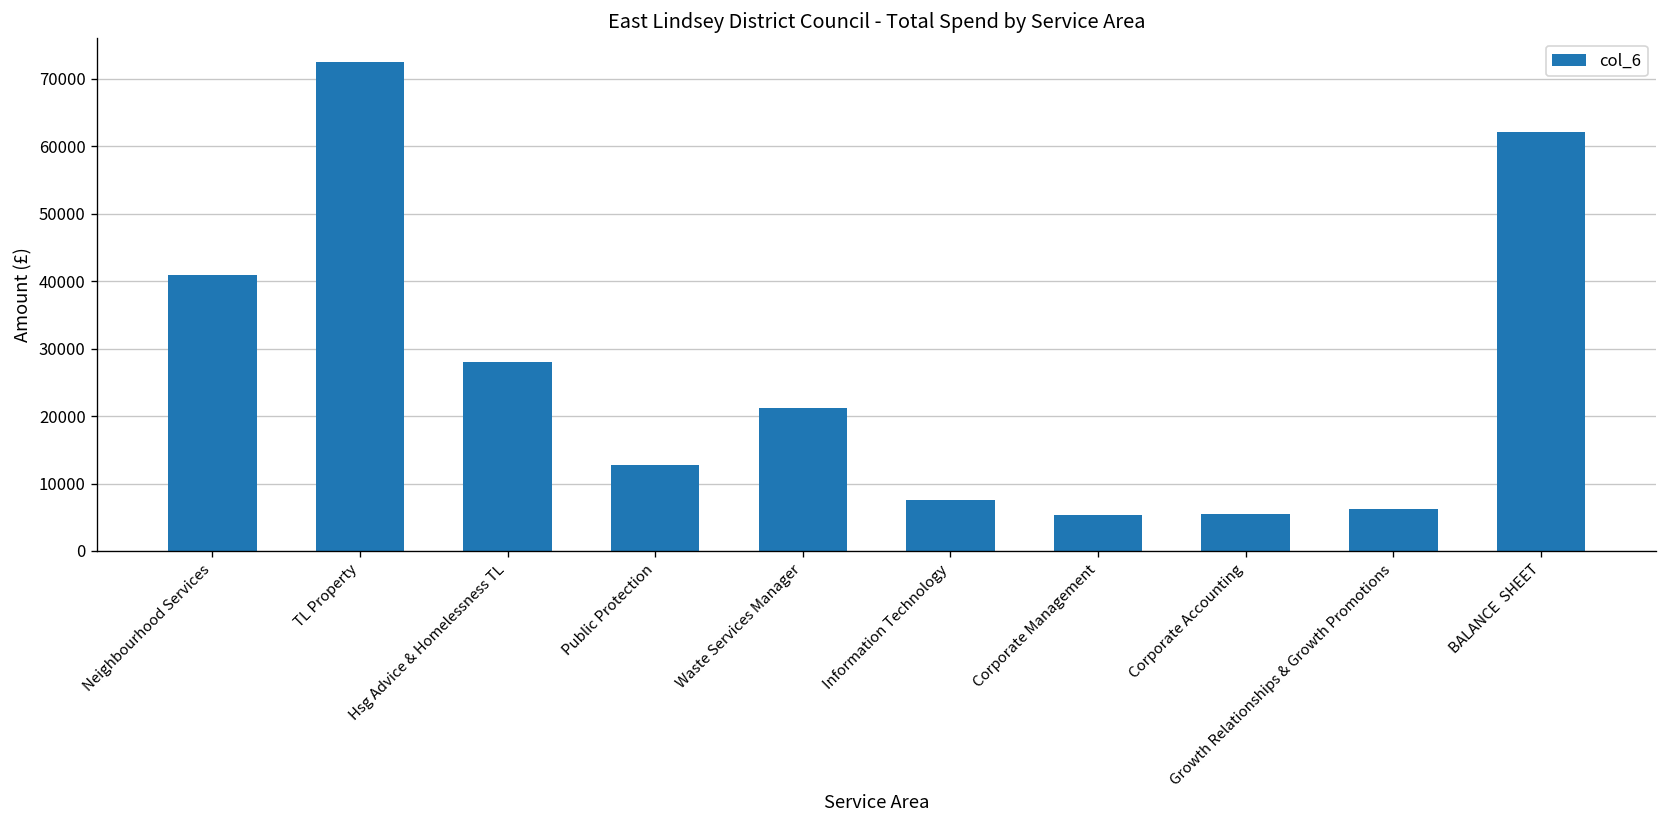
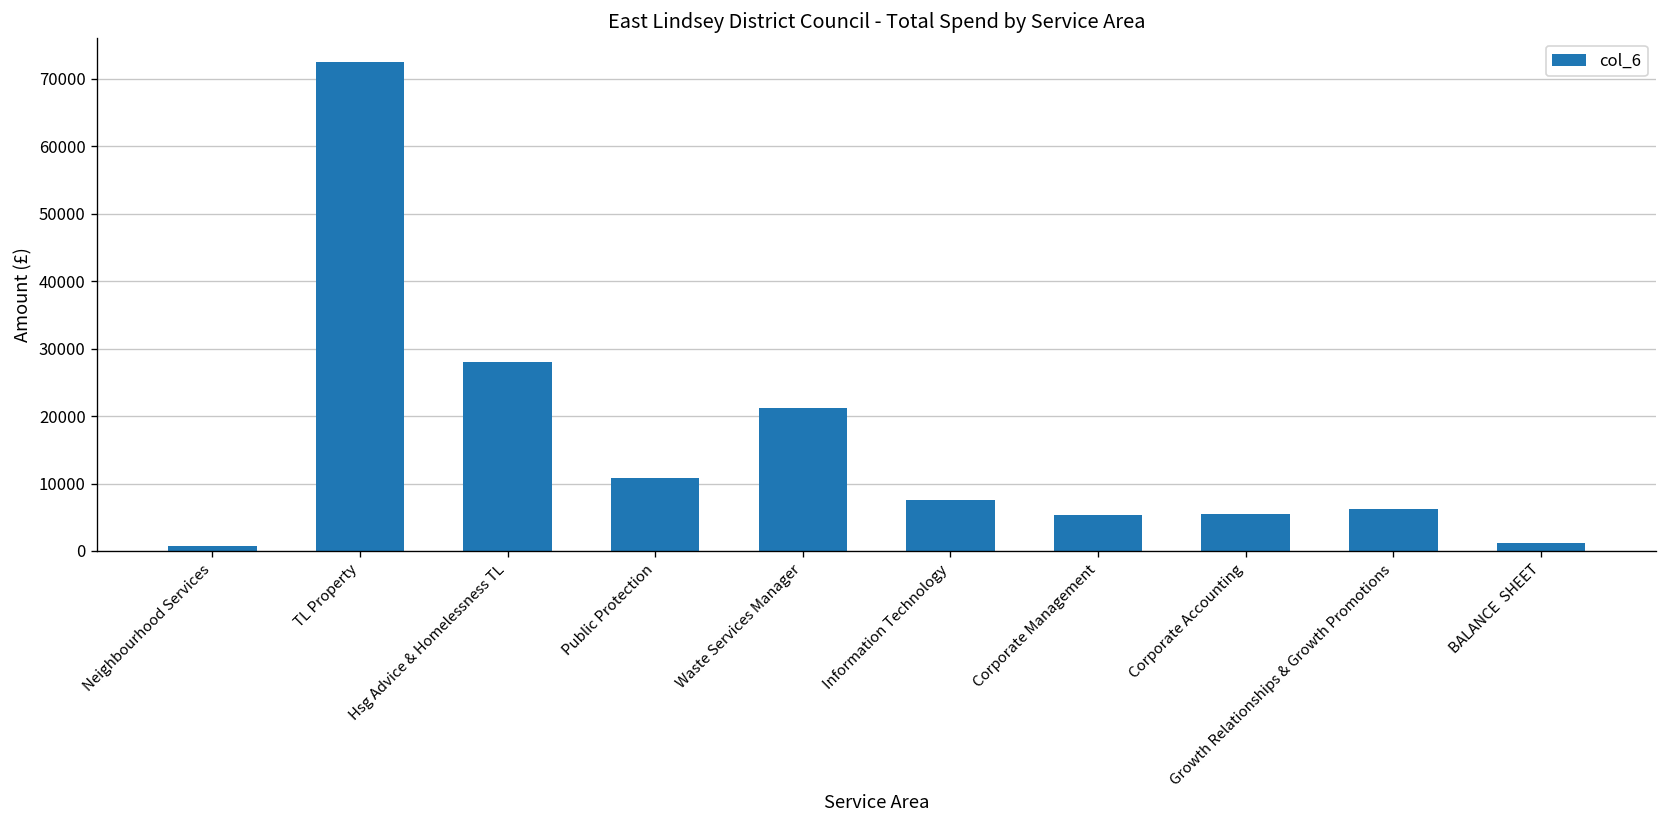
Neighbourhood Services: 41000 -> 1000
Public Protection: 13000 -> 11000
BALANCE SHEET: 62000 -> 1000
